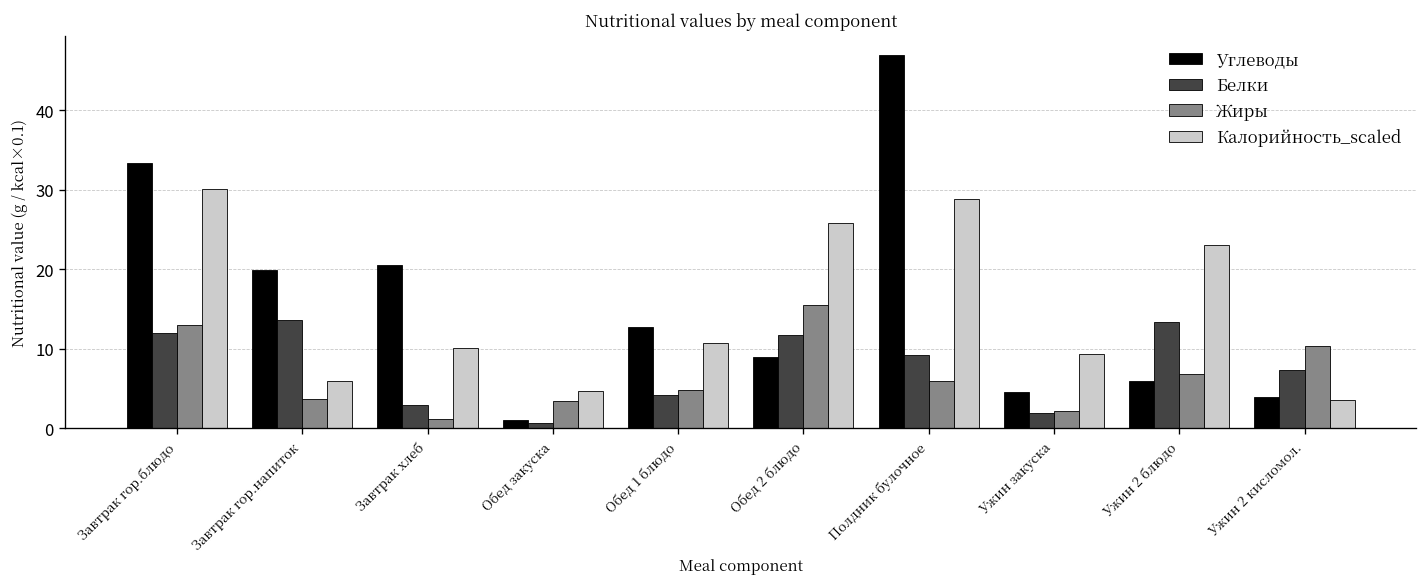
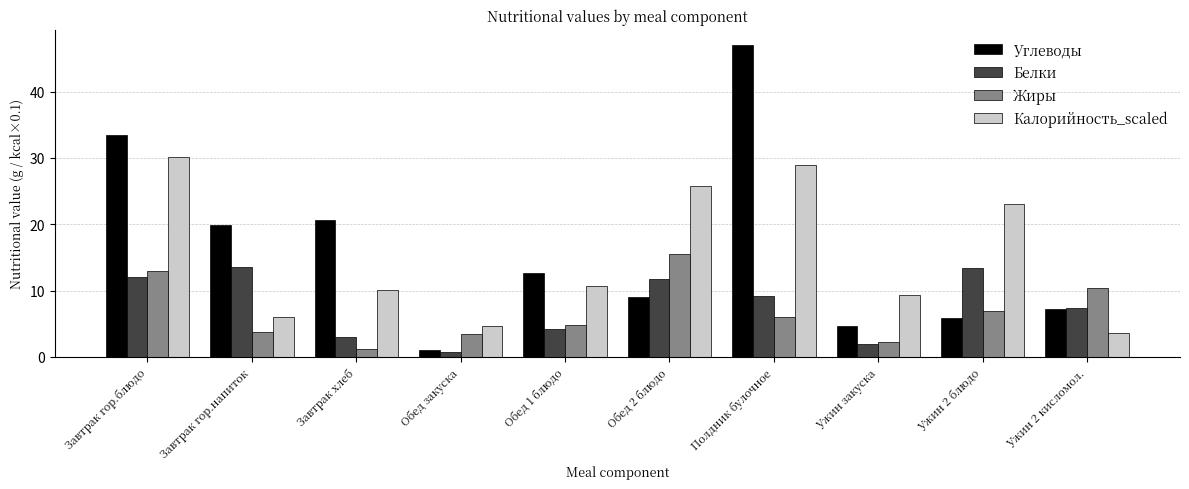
Углеводы, Ужин 2 кисломол.: 4 -> 7
